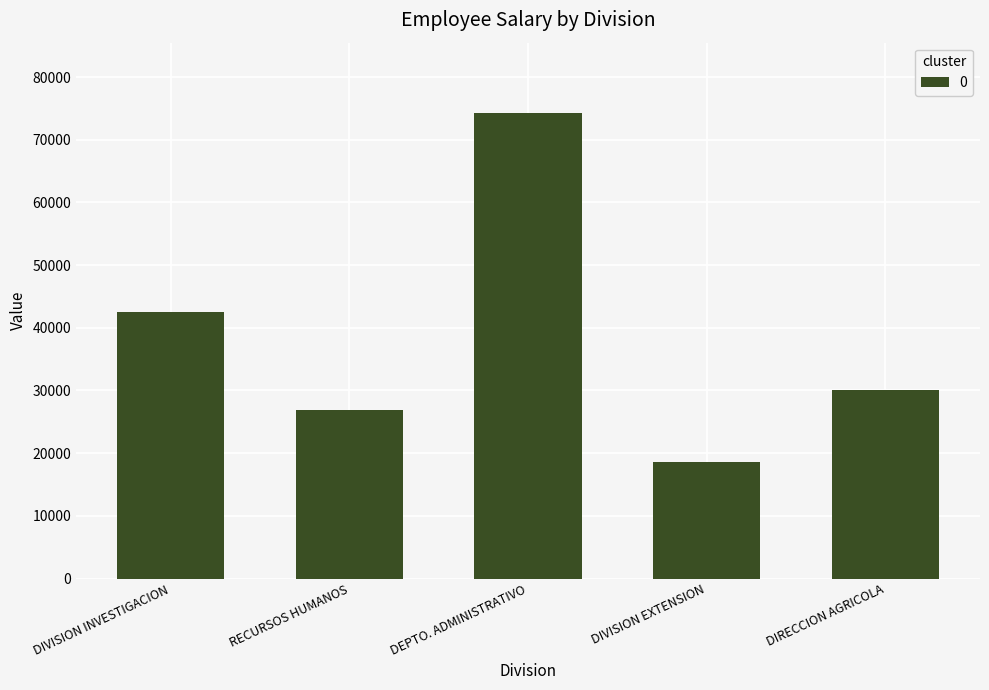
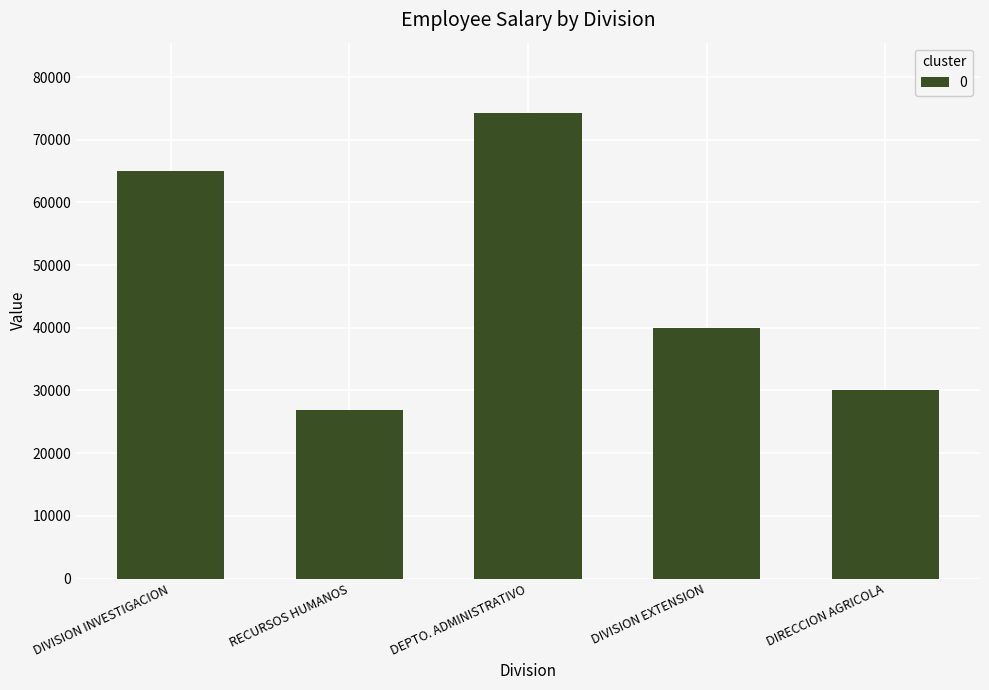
DIVISION INVESTIGACION: 43000 -> 65000
DIVISION EXTENSION: 19000 -> 40000
